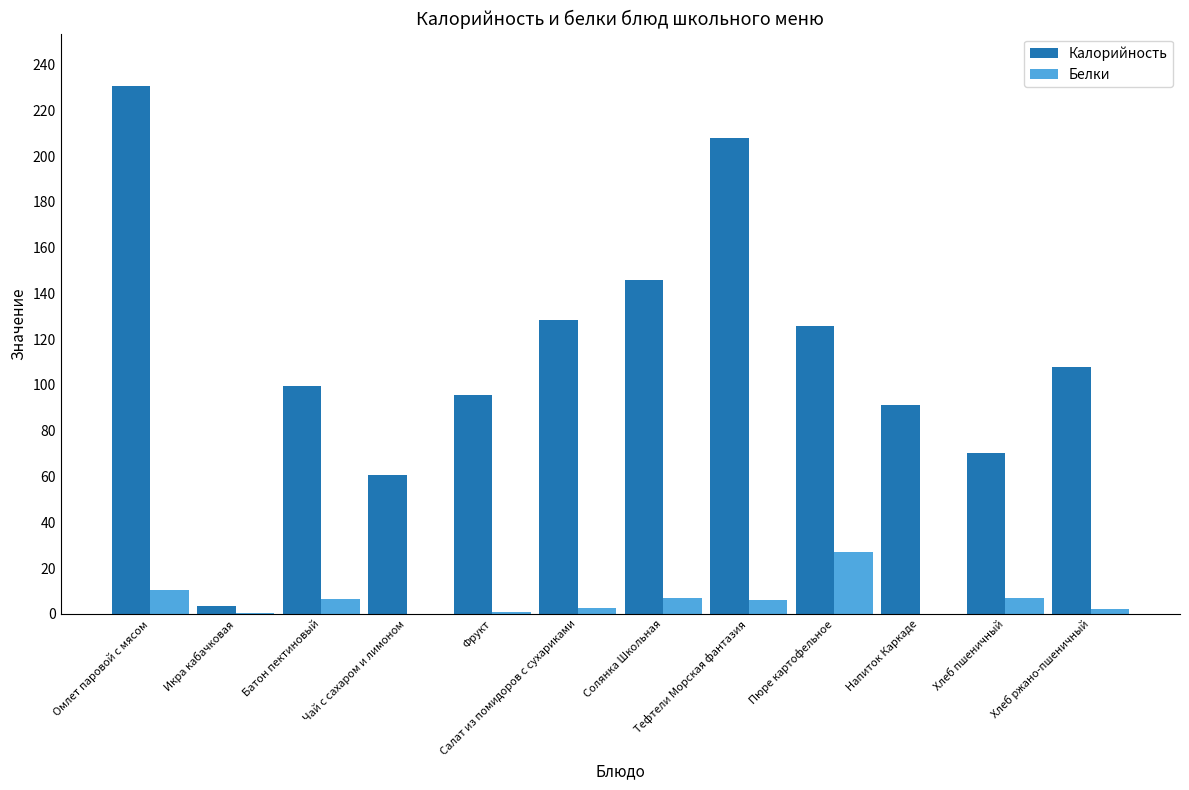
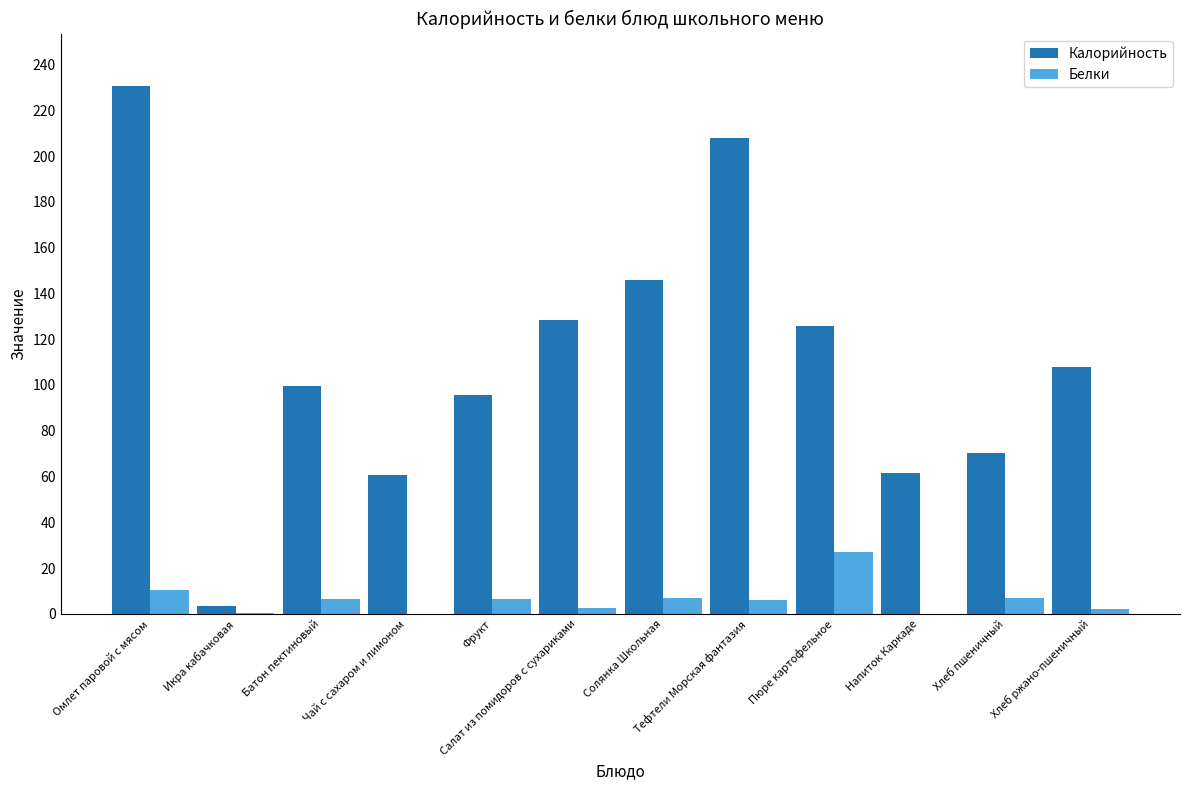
Белки, Фрукт: 1 -> 7
Калорийность, Напиток Каркаде: 91 -> 62
